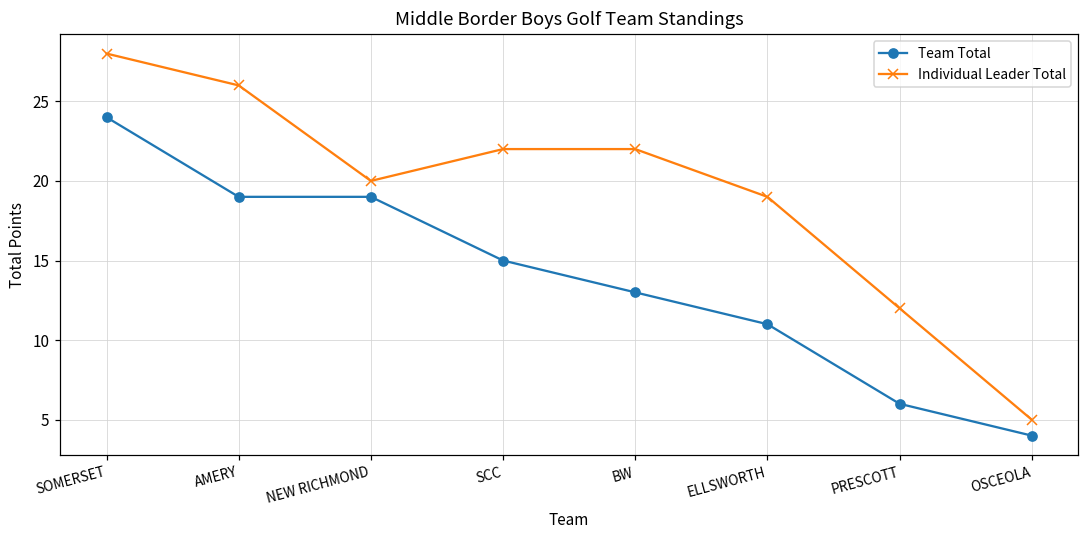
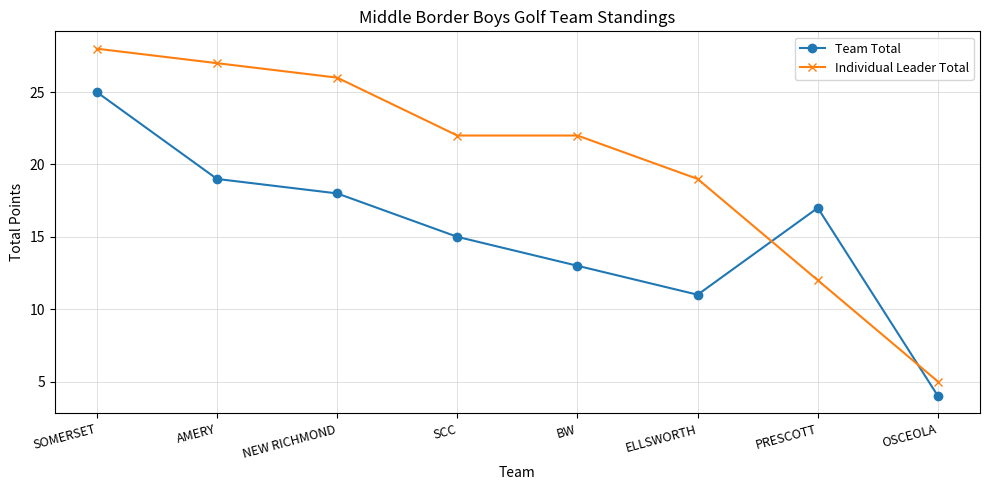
Team Total, SOMERSET: 24 -> 25
Individual Leader Total, AMERY: 26 -> 27
Team Total, NEW RICHMOND: 19 -> 18
Individual Leader Total, NEW RICHMOND: 20 -> 26
Team Total, PRESCOTT: 6 -> 17
